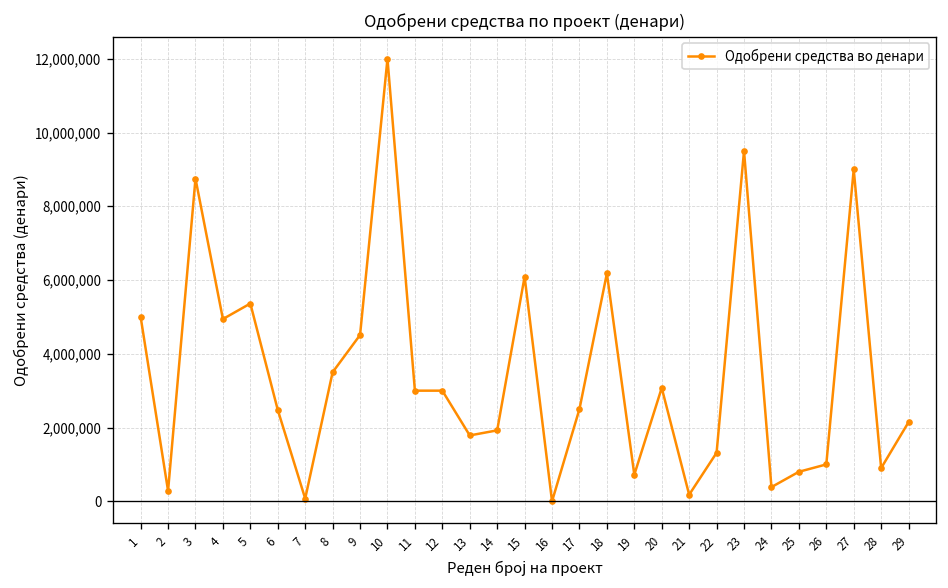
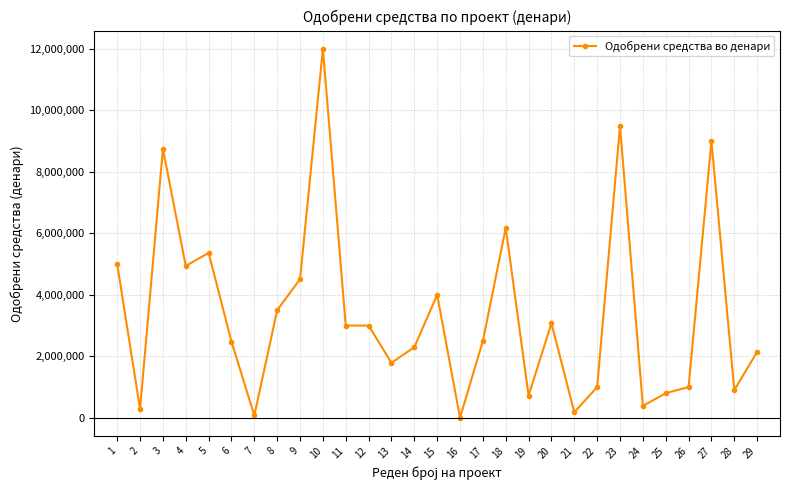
14: 1,900,000 -> 2,300,000
15: 6,100,000 -> 4,000,000
22: 1,300,000 -> 1,000,000
